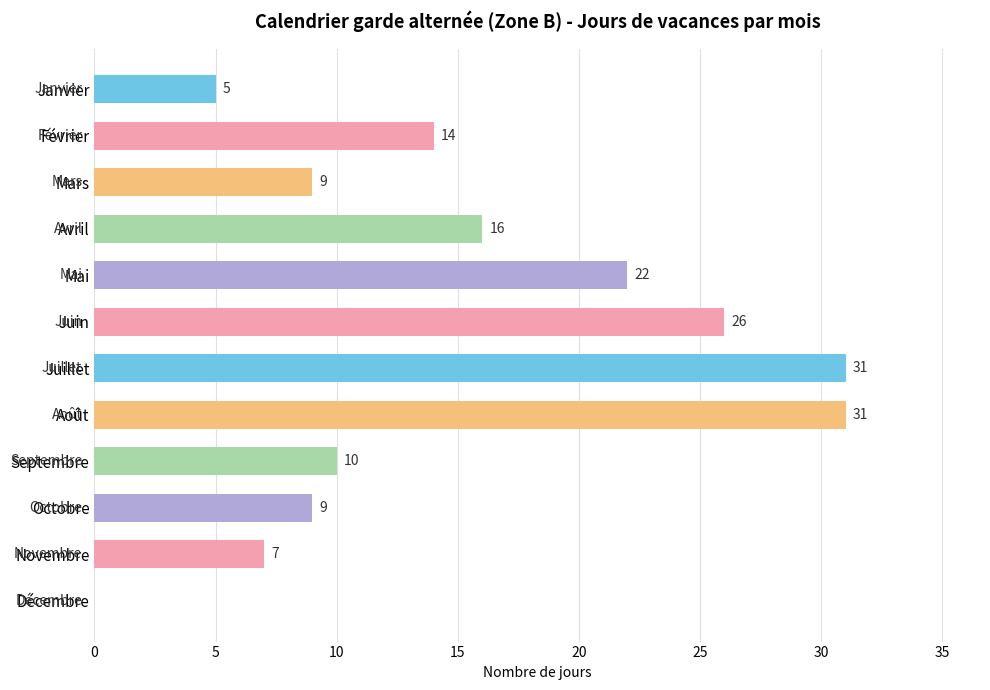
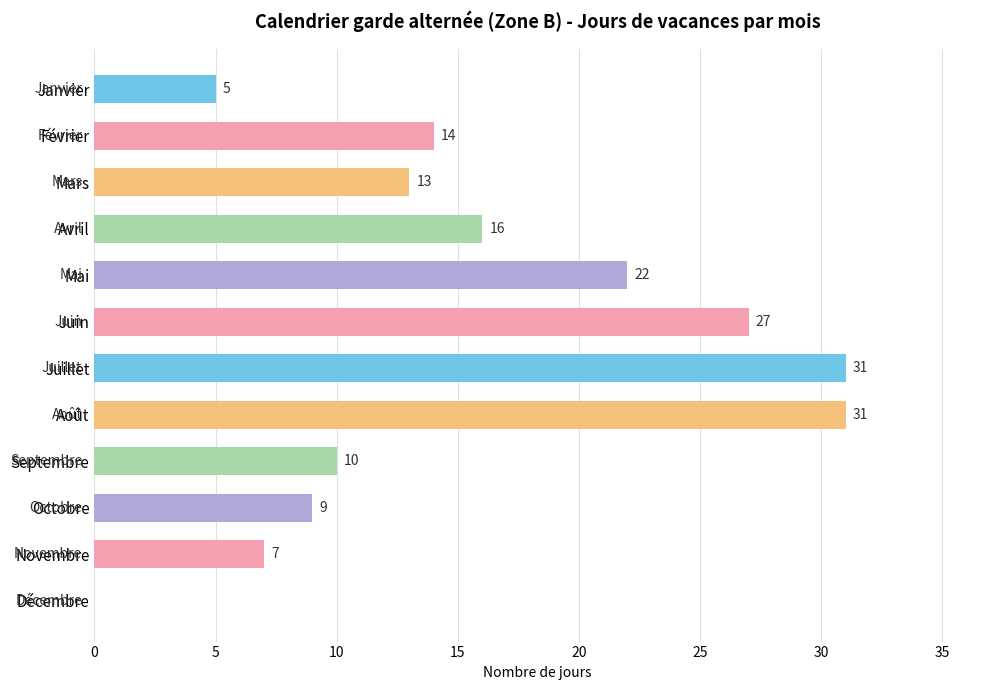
Mars: 9 -> 13
Juin: 26 -> 27
